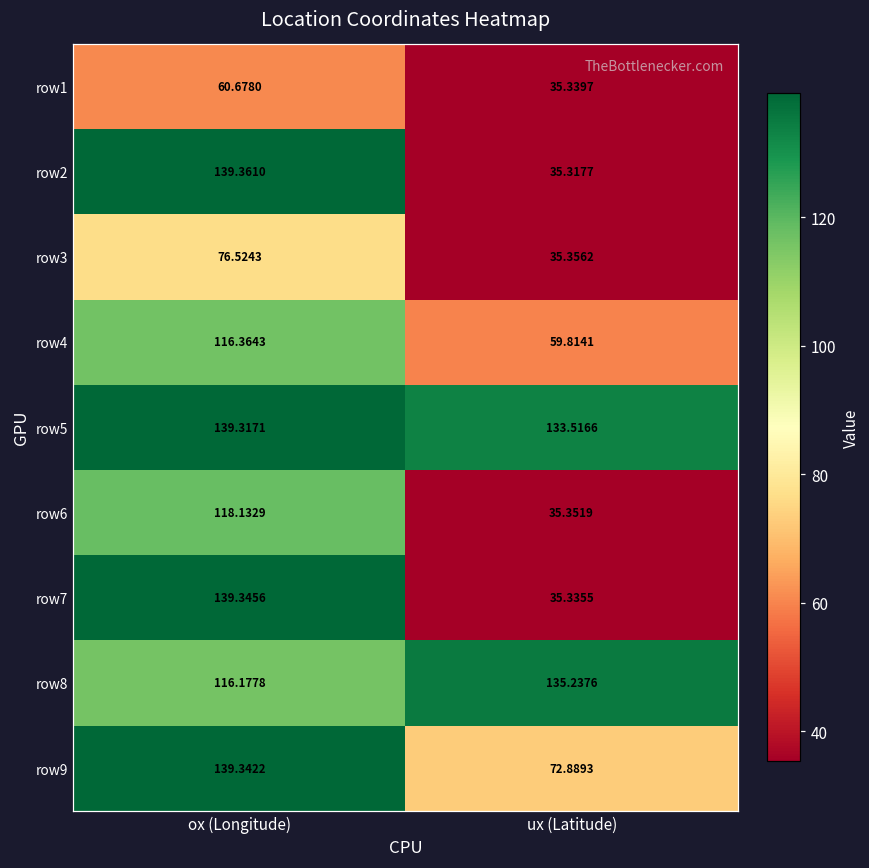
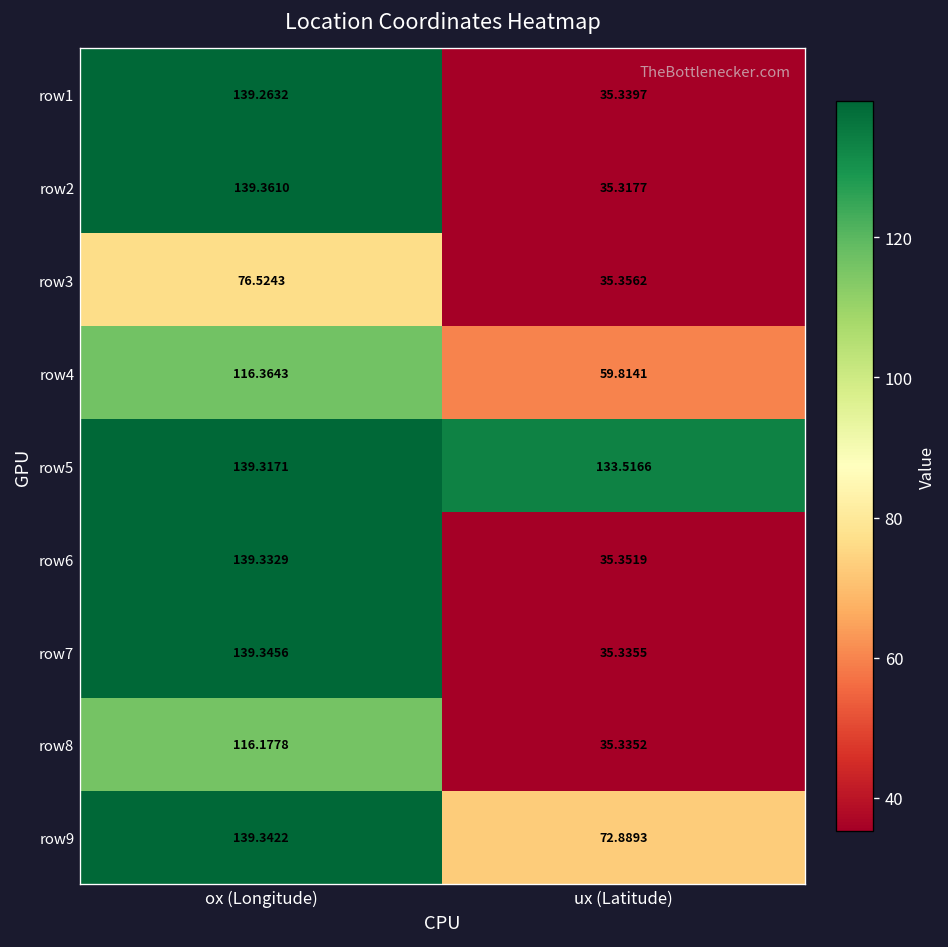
row1, ox (Longitude): 60.6780 -> 139.2632
row6, ox (Longitude): 118.1329 -> 139.3329
row8, ux (Latitude): 135.2376 -> 35.3352
